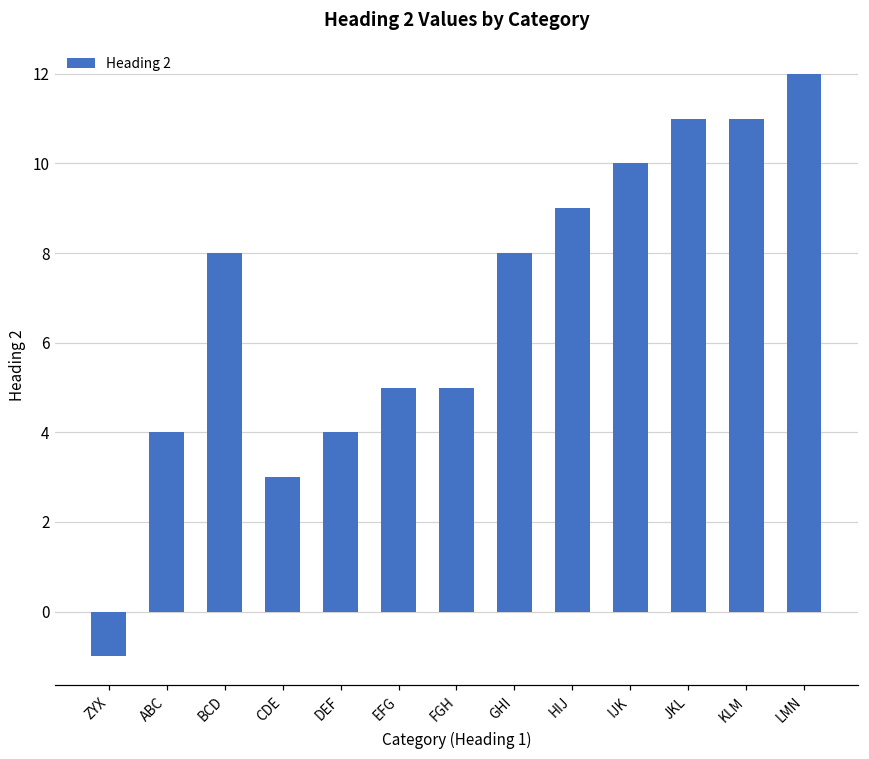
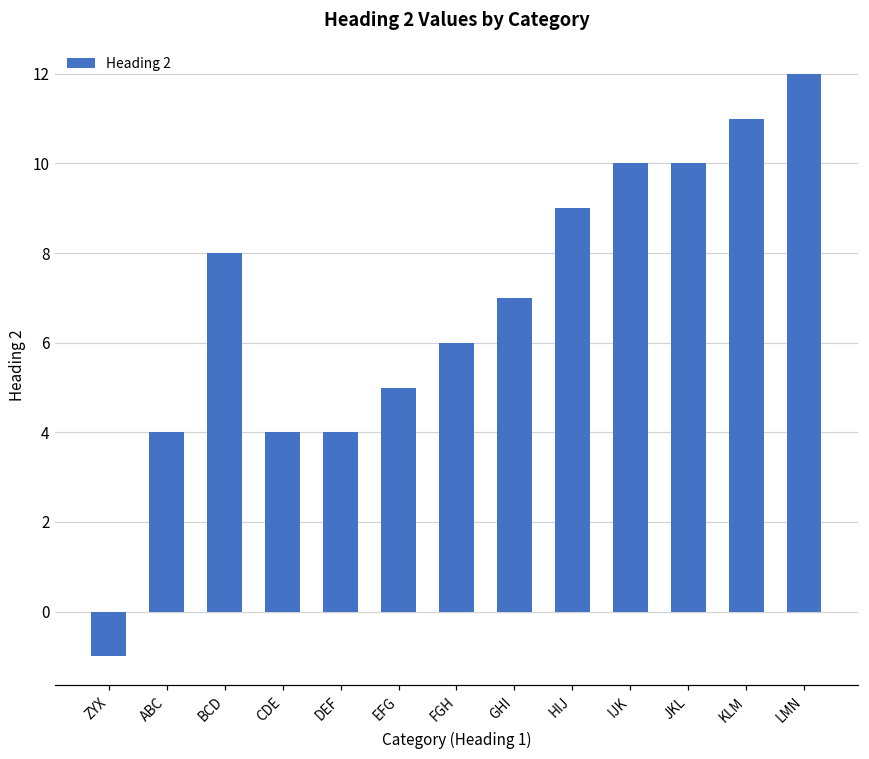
CDE: 3 -> 4
FGH: 5 -> 6
GHI: 8 -> 7
JKL: 11 -> 10
